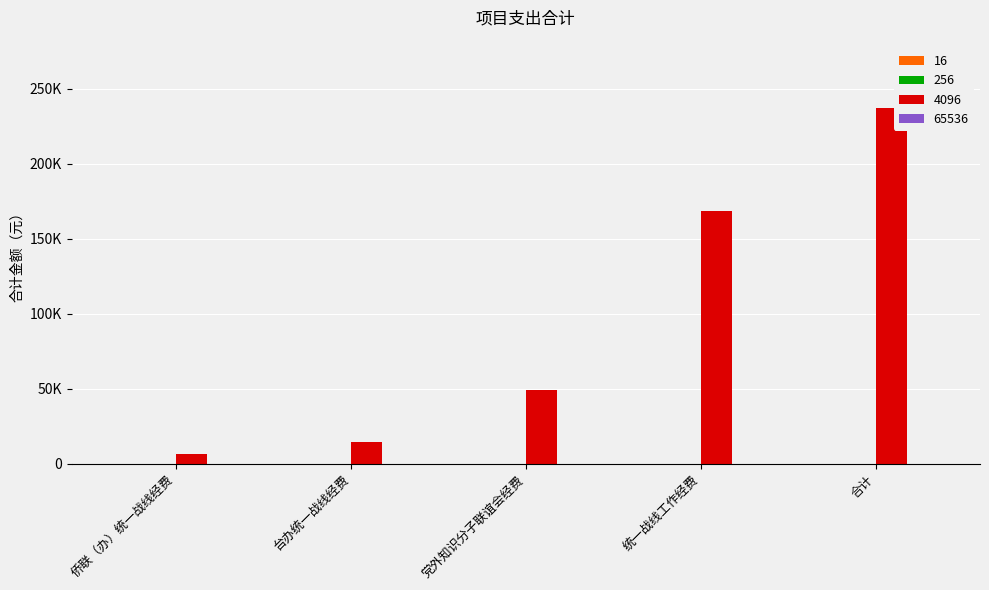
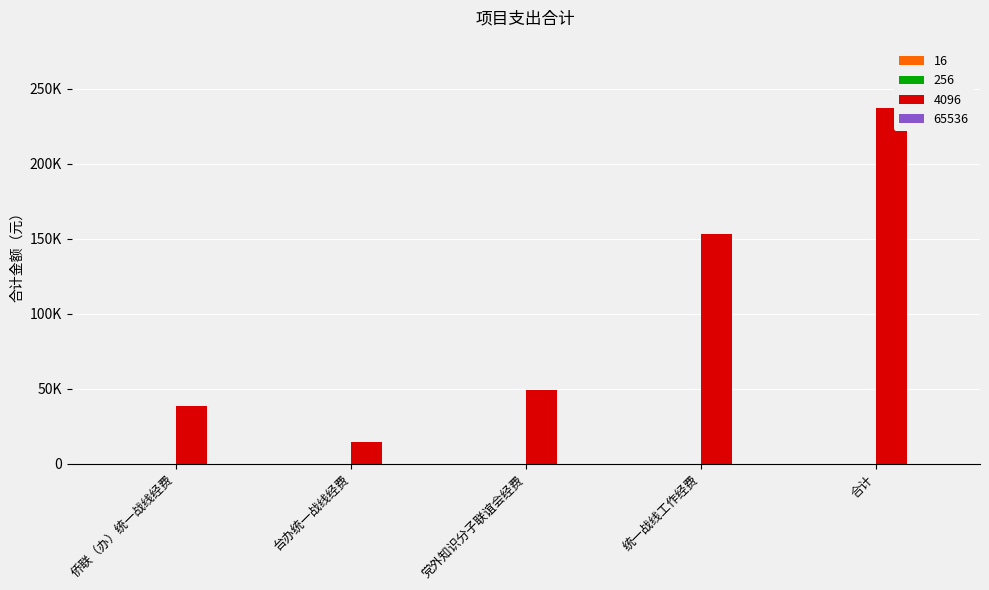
4096, 侨联（办）统一战线经费: 7000 -> 38000
4096, 统一战线工作经费: 169000 -> 153000
